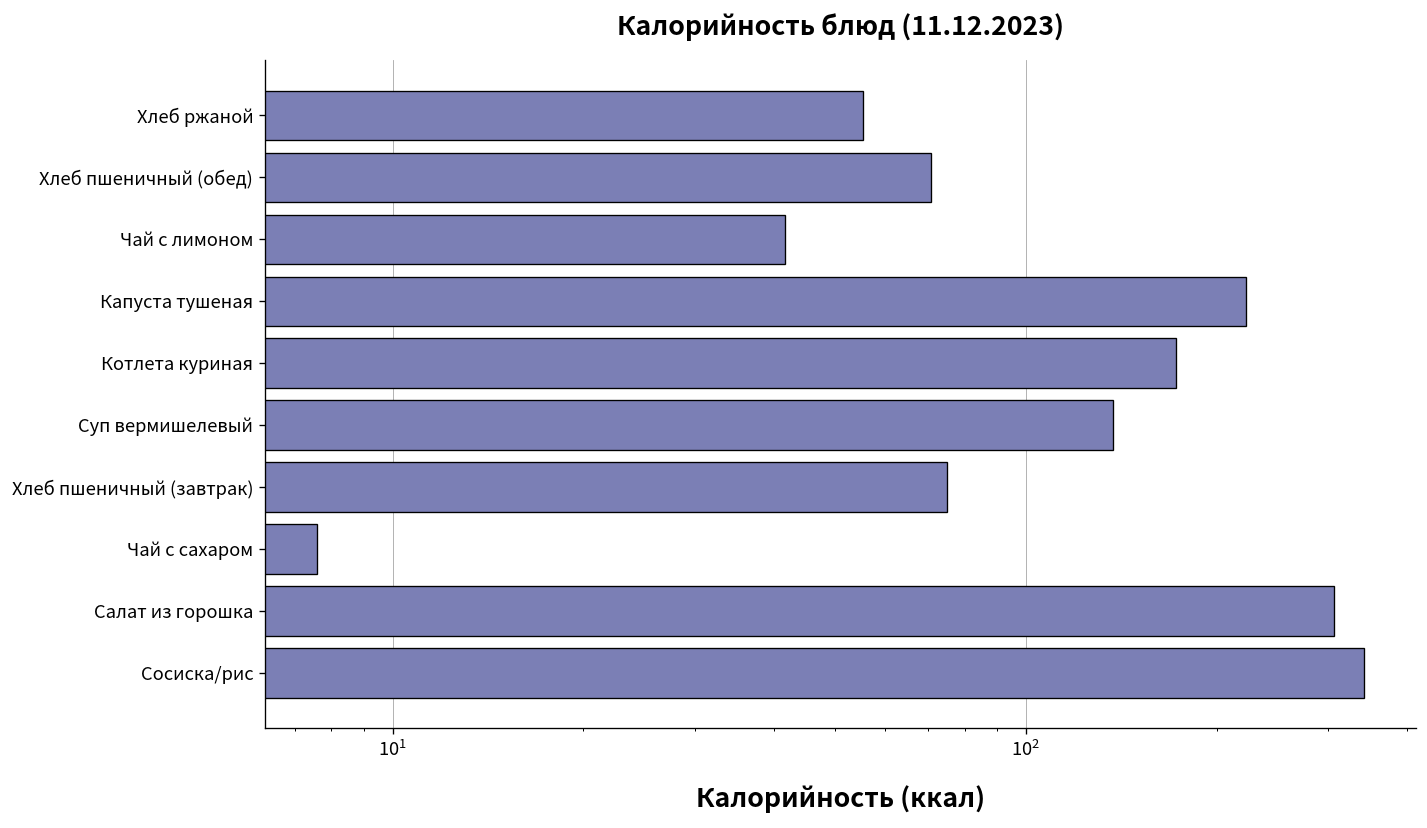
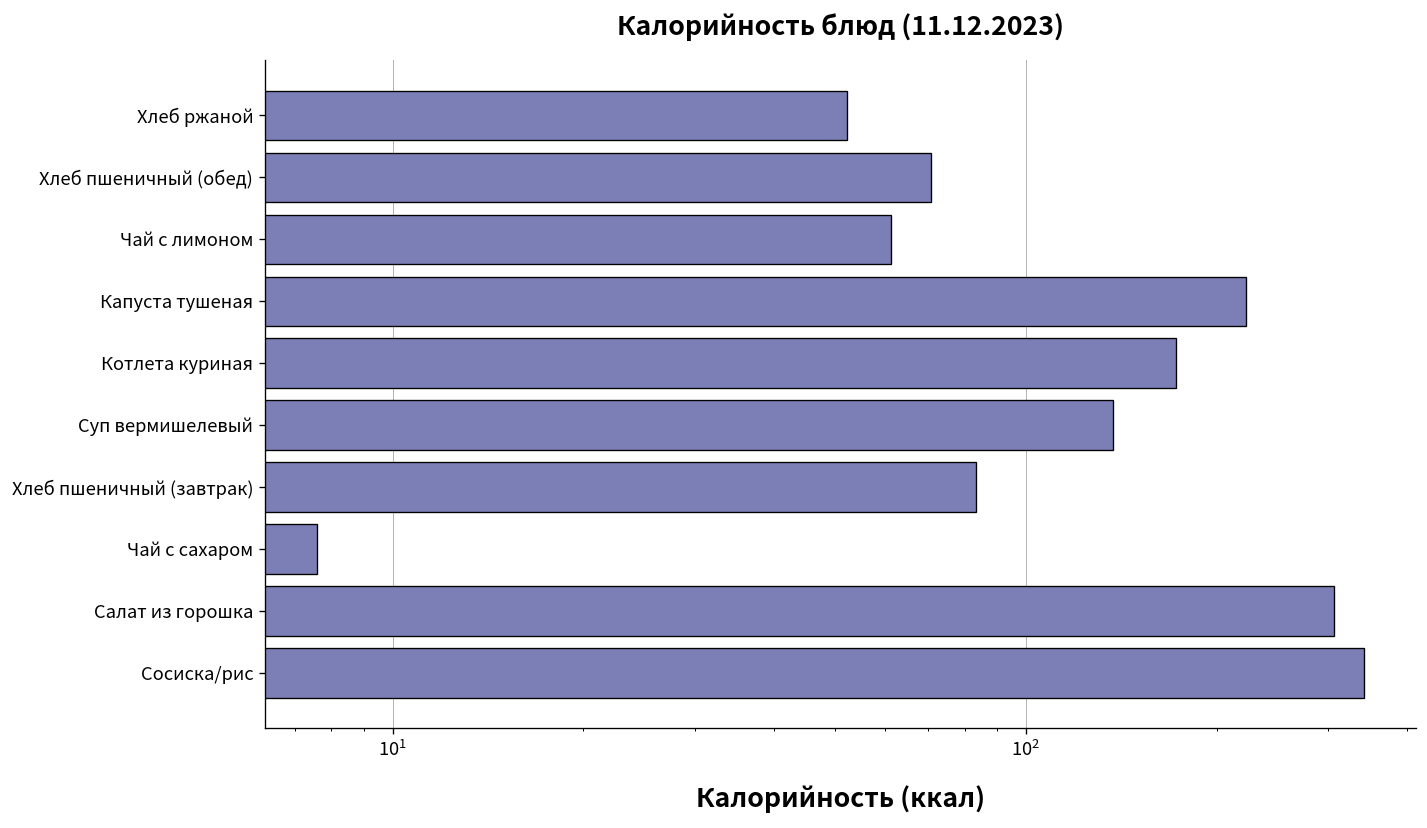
Хлеб ржаной: 55 -> 52
Чай с лимоном: 42 -> 61
Хлеб пшеничный (завтрак): 75 -> 83
